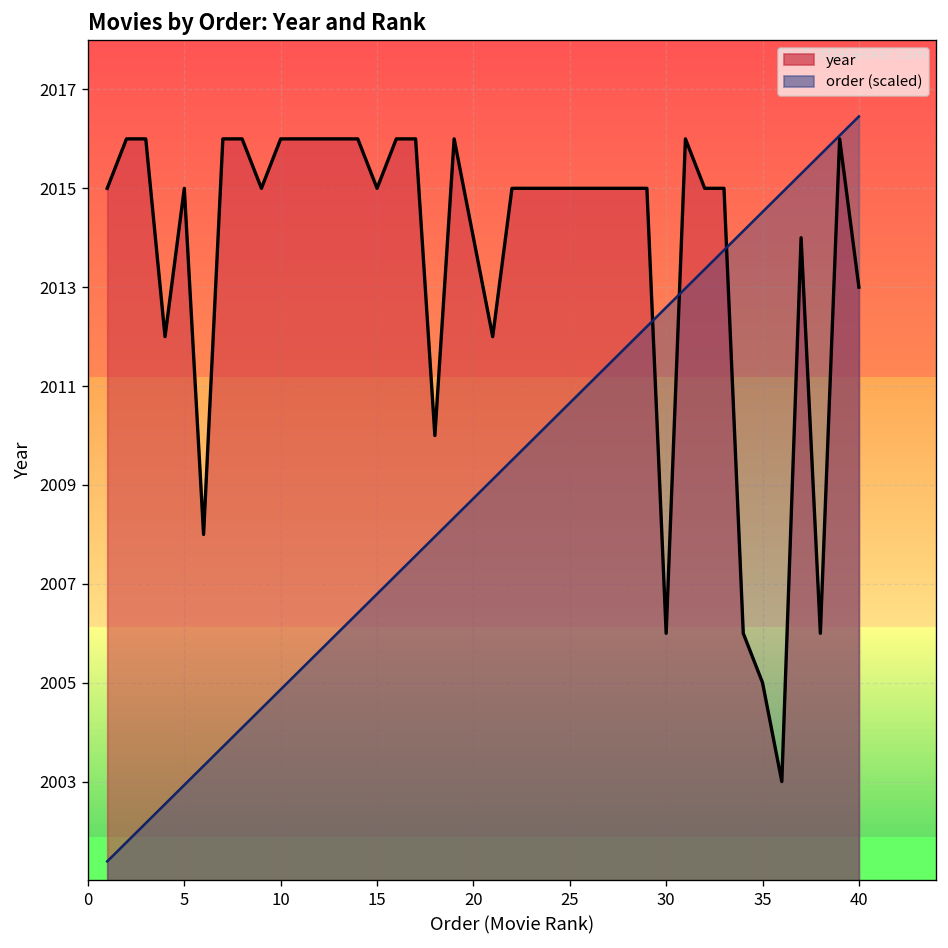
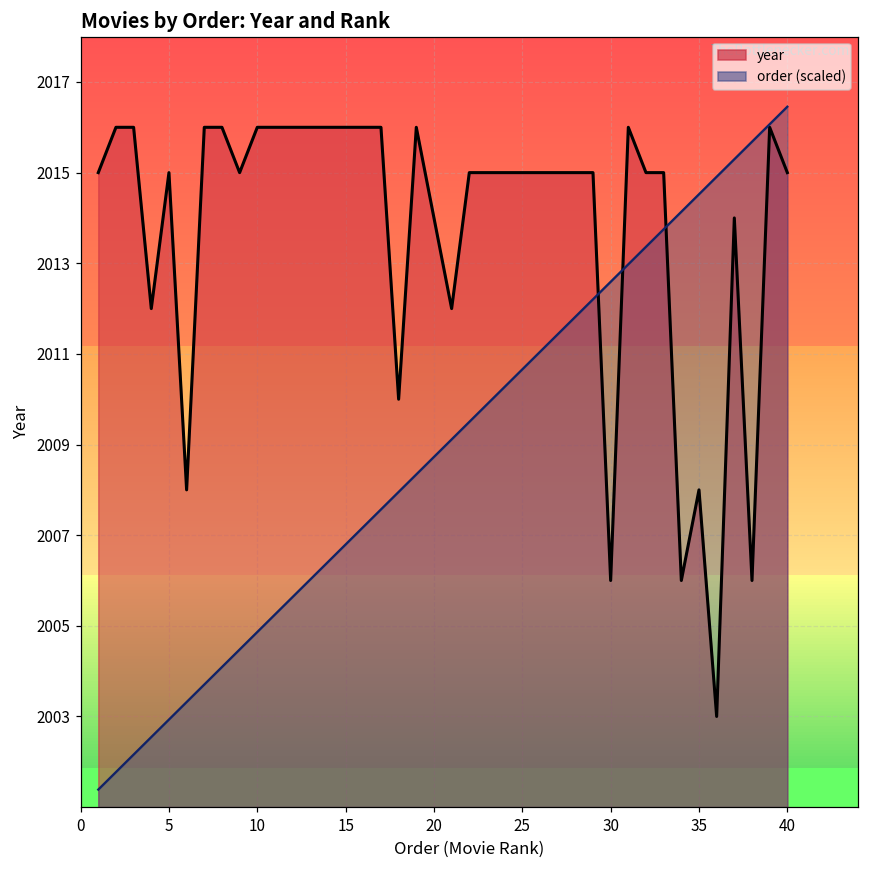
year, 15: 2015 -> 2016
year, 35: 2005 -> 2008
year, 40: 2013 -> 2015
